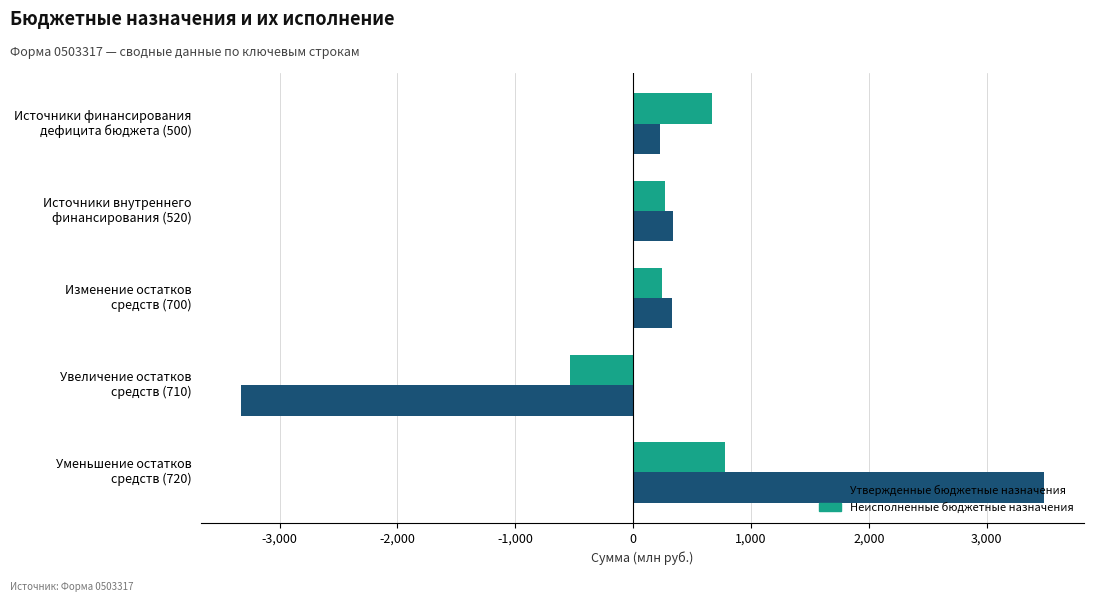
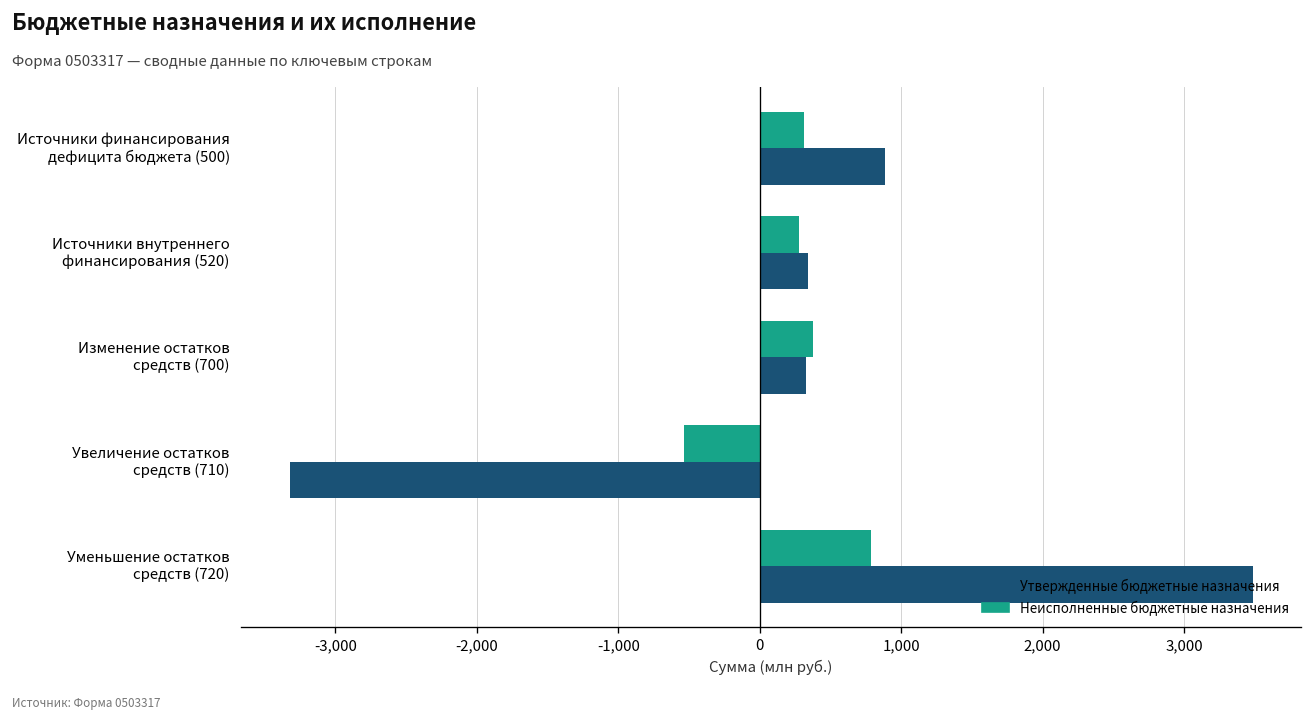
Неисполненные бюджетные назначения, Источники финансирования дефицита бюджета (500): 670 -> 310
Утвержденные бюджетные назначения, Источники финансирования дефицита бюджета (500): 230 -> 890
Неисполненные бюджетные назначения, Изменение остатков средств (700): 250 -> 370
